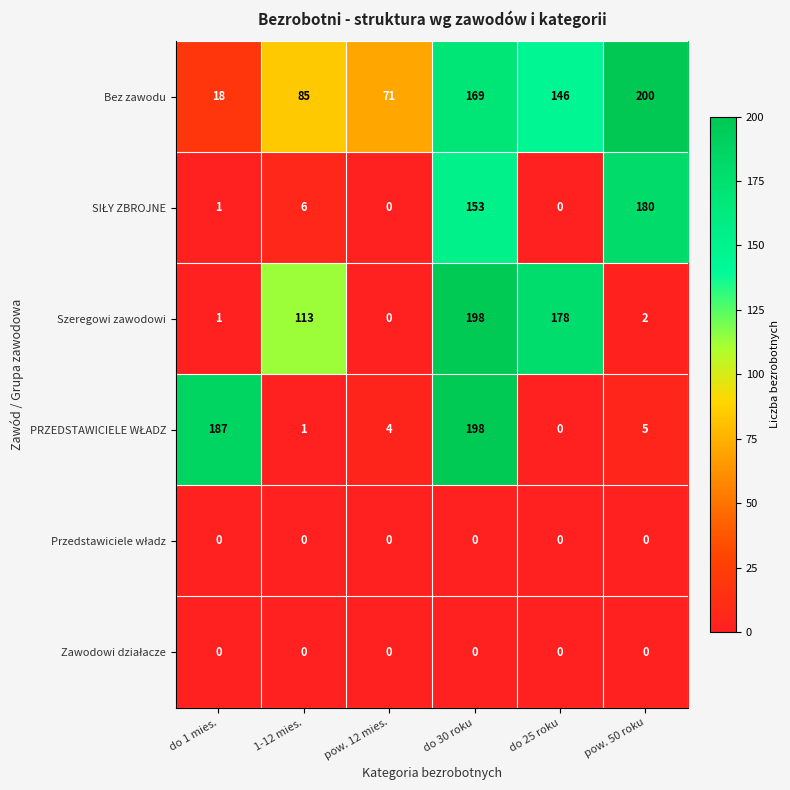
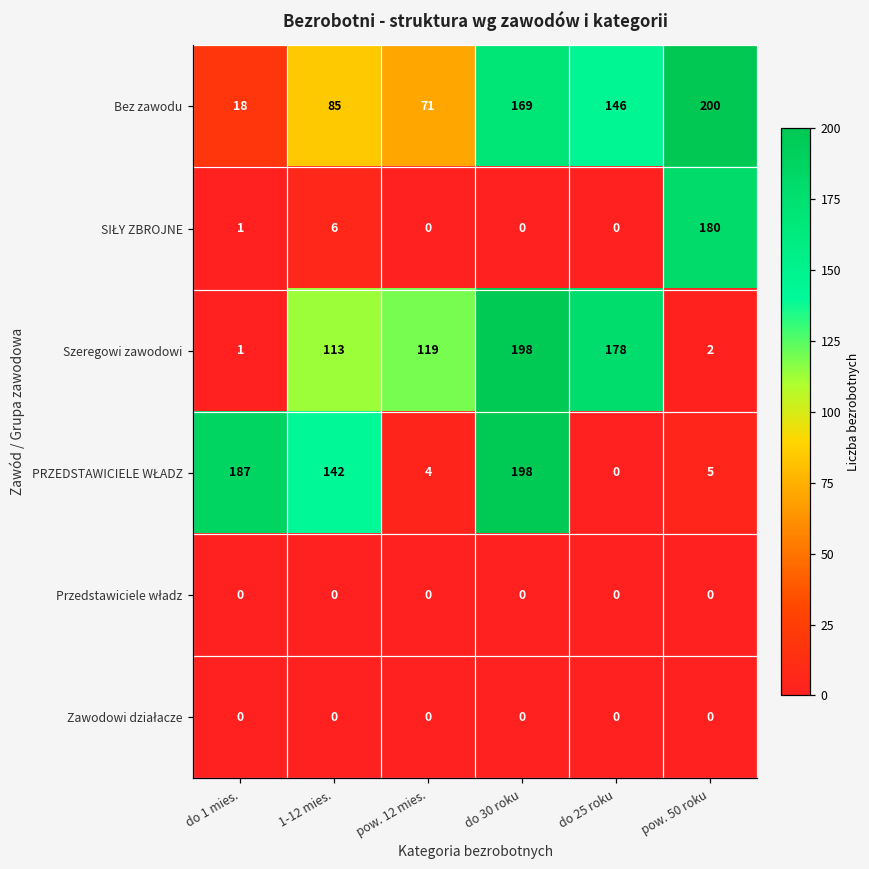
SIŁY ZBROJNE, do 30 roku: 153 -> 0
Szeregowi zawodowi, pow. 12 mies.: 0 -> 119
PRZEDSTAWICIELE WŁADZ, 1-12 mies.: 1 -> 142
